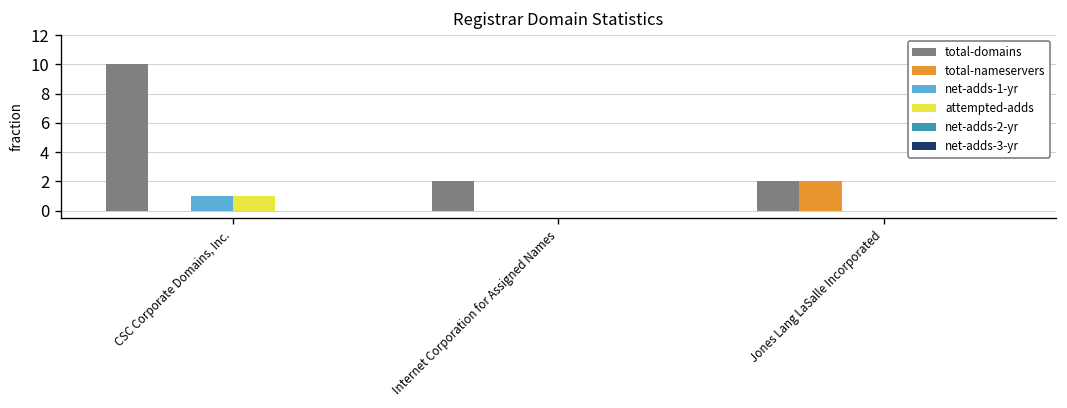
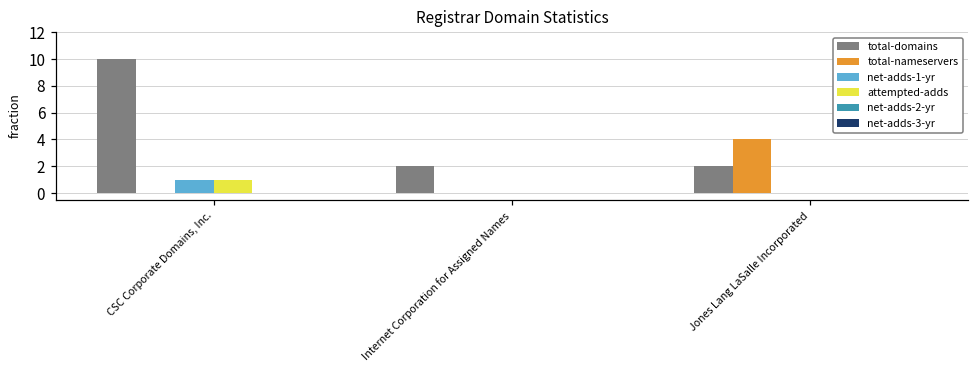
total-nameservers, Jones Lang LaSalle Incorporated: 2 -> 4
